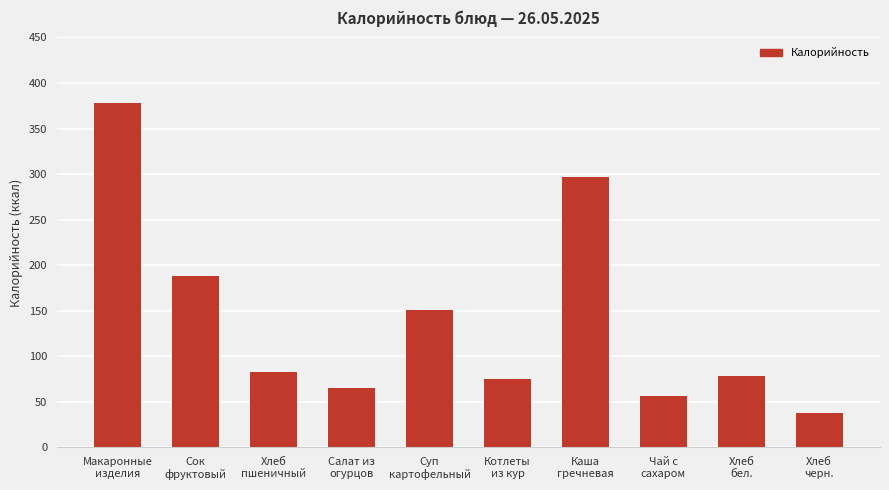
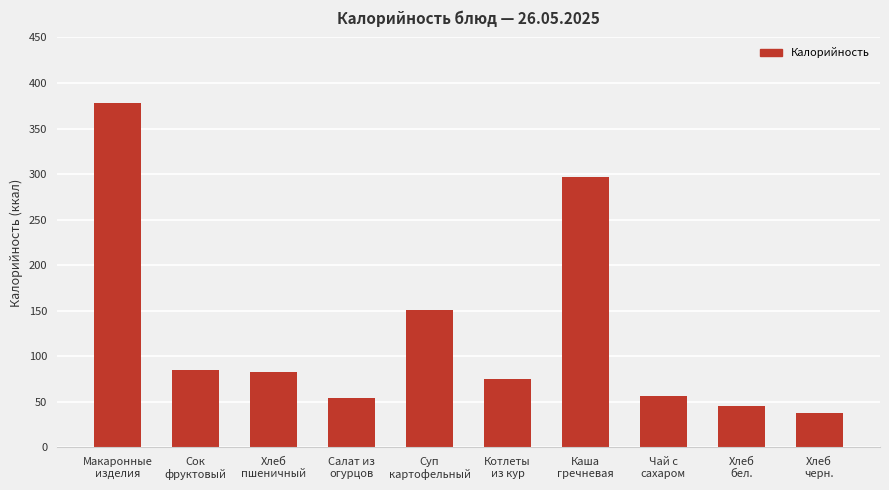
Сок фруктовый: 190 -> 90
Салат из огурцов: 60 -> 50
Хлеб бел.: 80 -> 50
